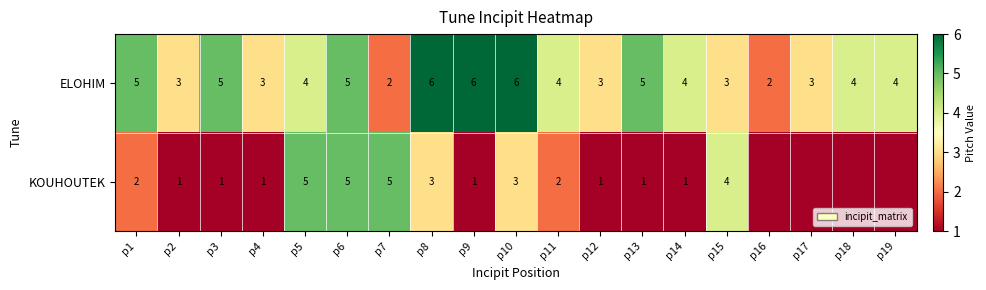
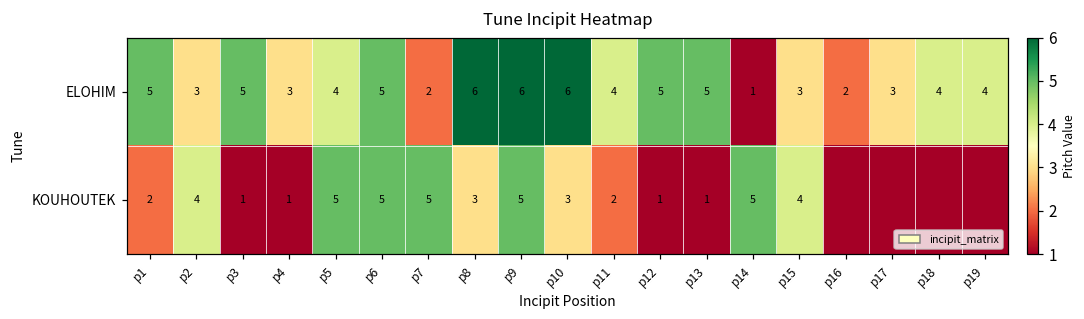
ELOHIM, p12: 3 -> 5
ELOHIM, p14: 4 -> 1
KOUHOUTEK, p2: 1 -> 4
KOUHOUTEK, p9: 1 -> 5
KOUHOUTEK, p14: 1 -> 5
